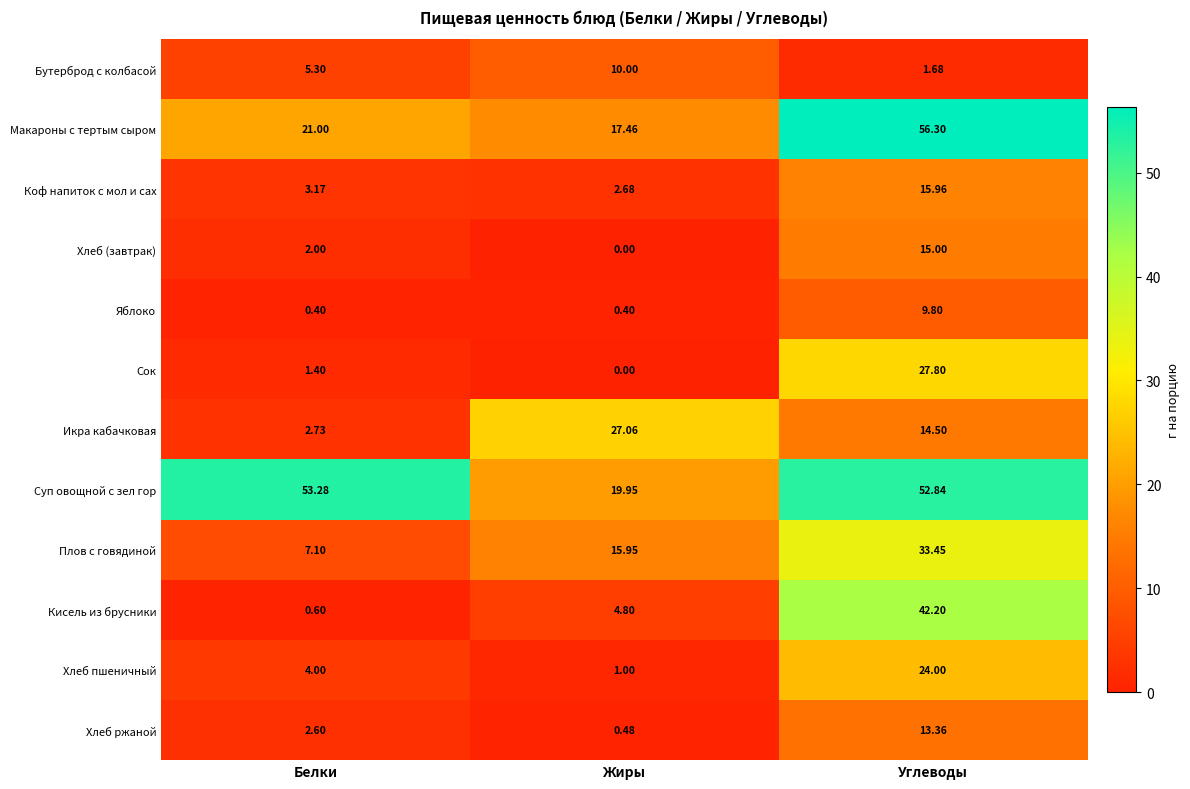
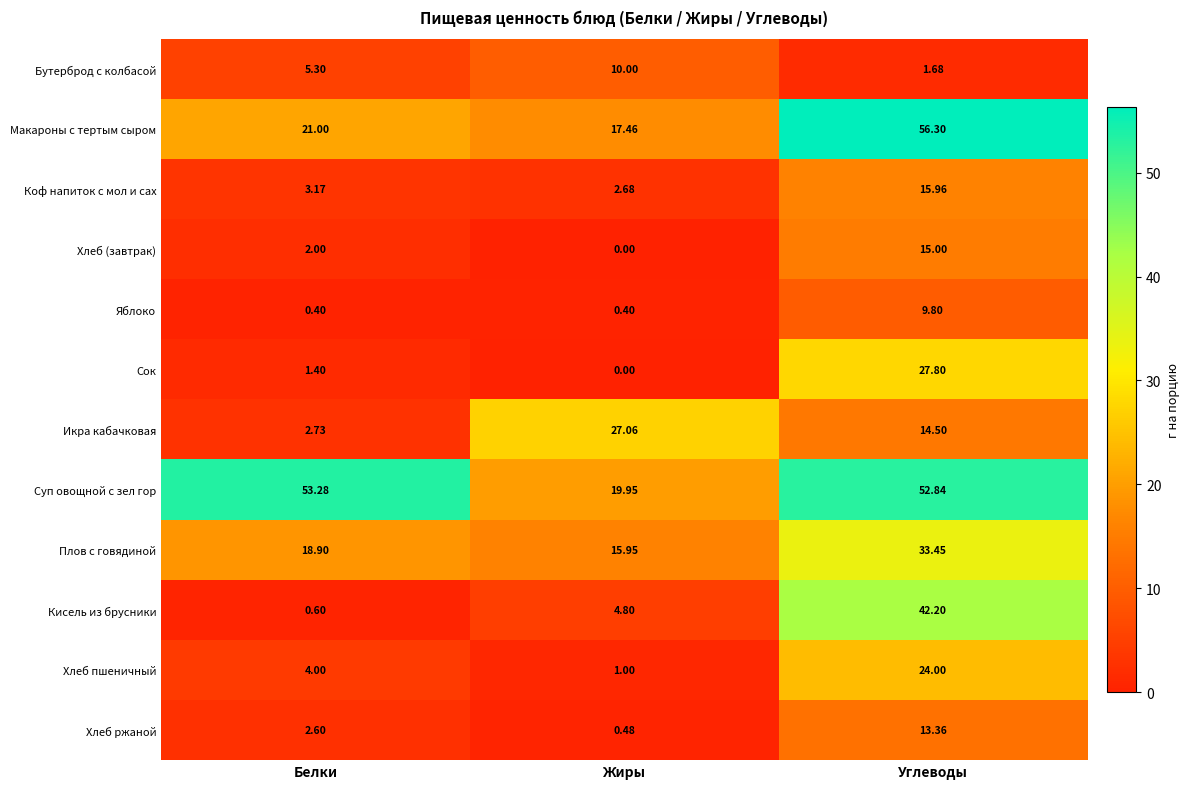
Плов с говядиной, Белки: 7.10 -> 18.90
